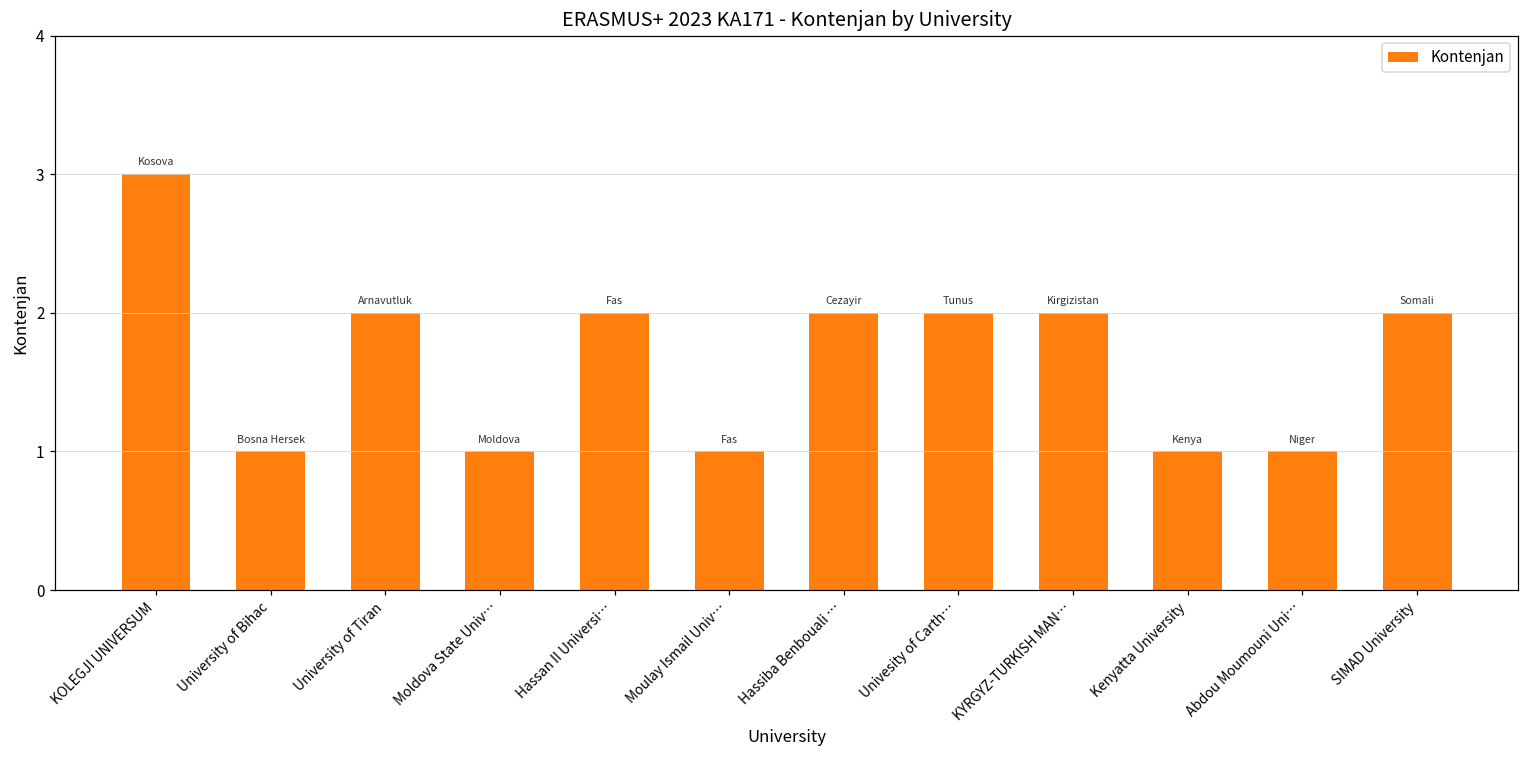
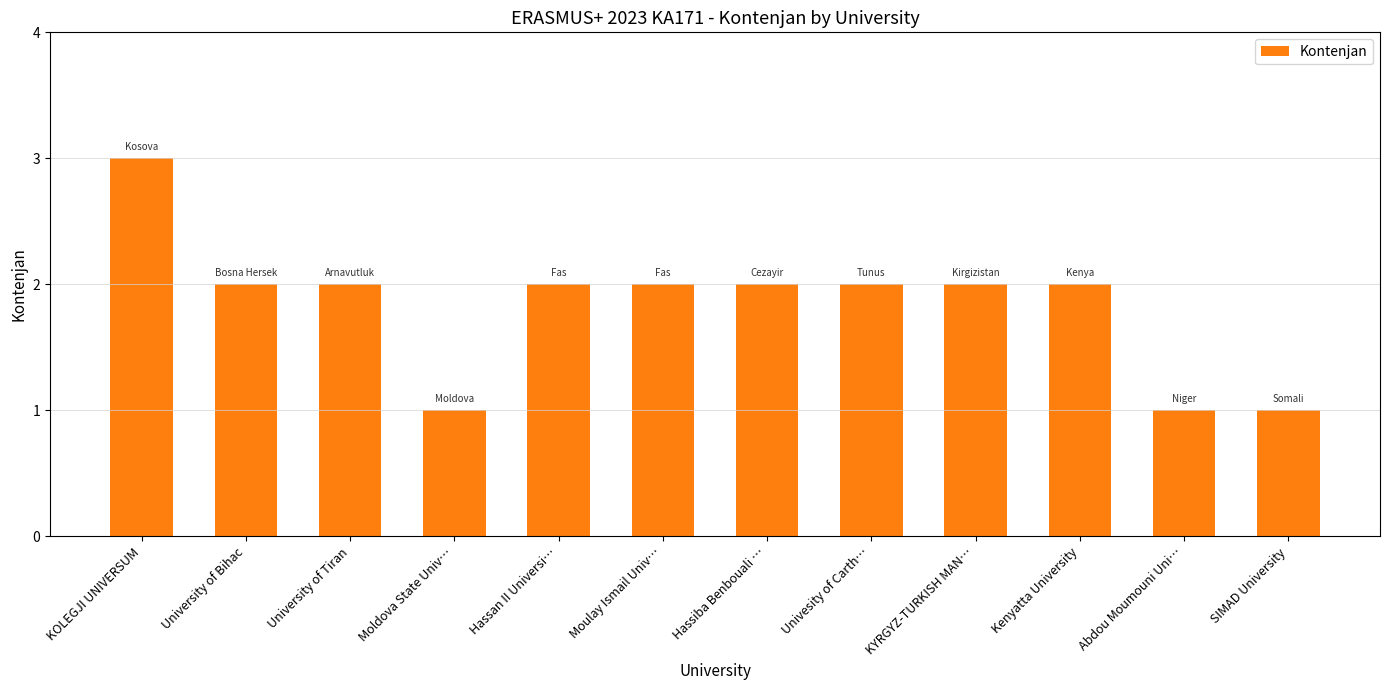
University of Bihac: 1 -> 2
Moulay Ismail Univ…: 1 -> 2
Kenyatta University: 1 -> 2
SIMAD University: 2 -> 1
